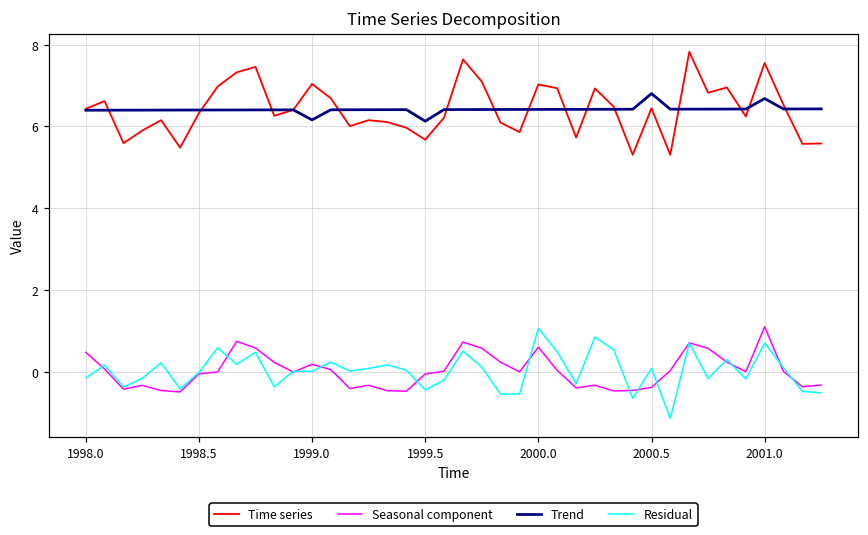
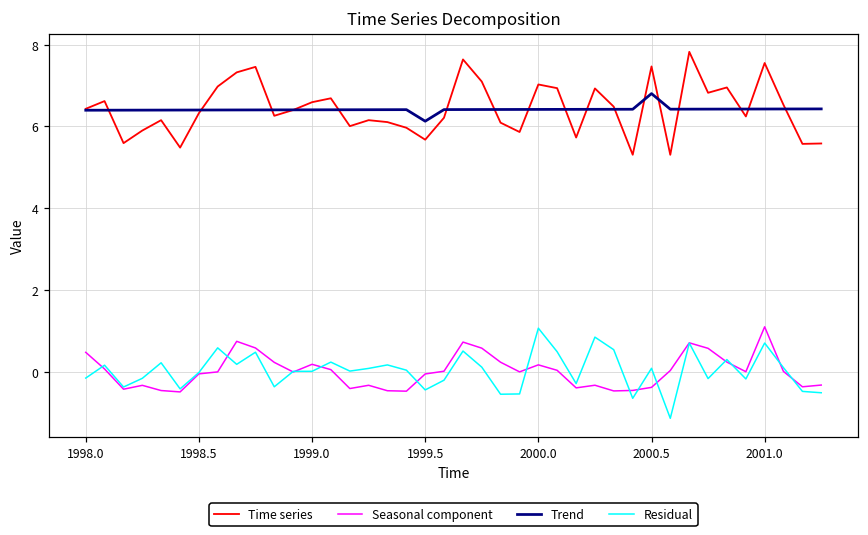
Time series, 1999.0: 7.0 -> 6.6
Trend, 1999.0: 6.2 -> 6.4
Seasonal component, 2000.0: 0.6 -> 0.2
Time series, 2000.5: 6.4 -> 7.5
Trend, 2001.0: 6.7 -> 6.4
